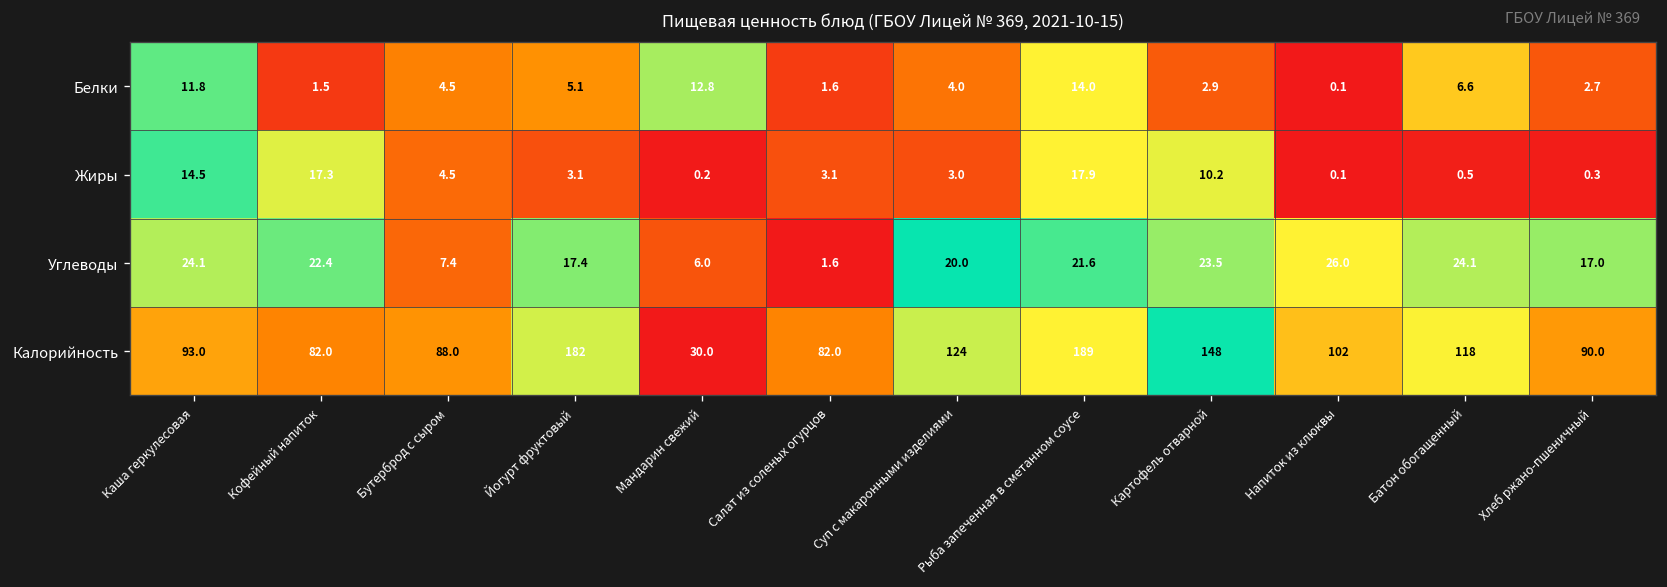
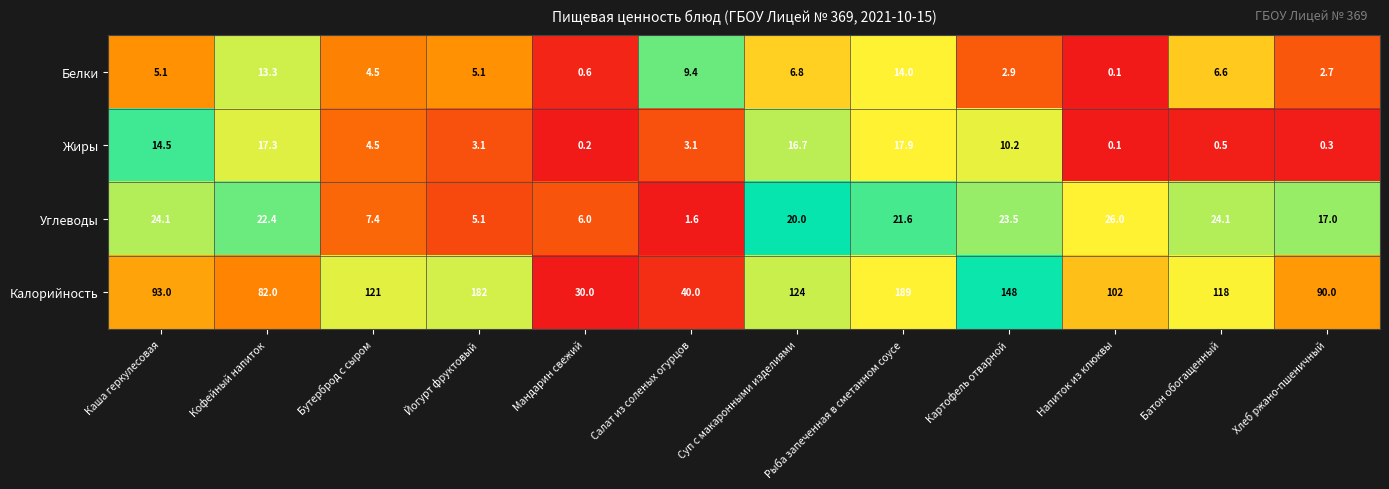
Белки, Каша геркулесовая: 11.8 -> 5.1
Белки, Кофейный напиток: 1.5 -> 13.3
Белки, Мандарин свежий: 12.8 -> 0.6
Белки, Салат из соленых огурцов: 1.6 -> 9.4
Белки, Суп с макаронными изделиями: 4.0 -> 6.8
Жиры, Суп с макаронными изделиями: 3.0 -> 16.7
Углеводы, Йогурт фруктовый: 17.4 -> 5.1
Калорийность, Бутерброд с сыром: 88.0 -> 121
Калорийность, Салат из соленых огурцов: 82.0 -> 40.0
